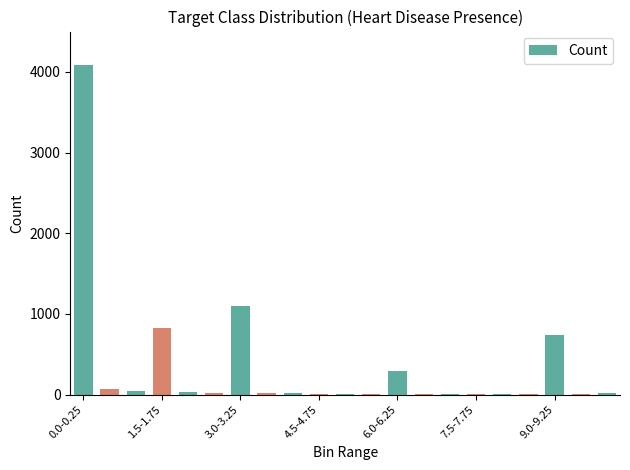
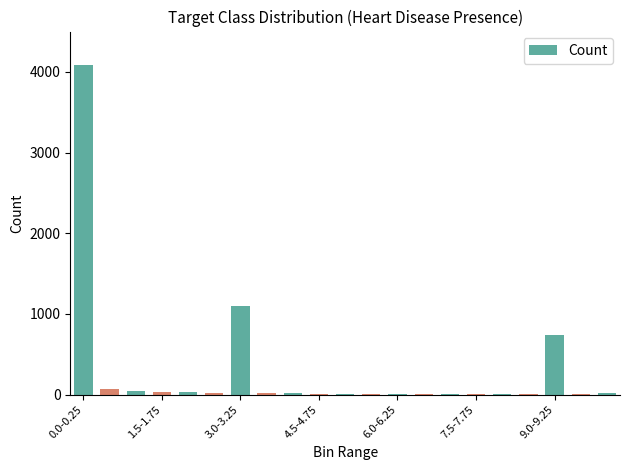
1.5-1.75: 800 -> 0
6.0-6.25: 300 -> 0
